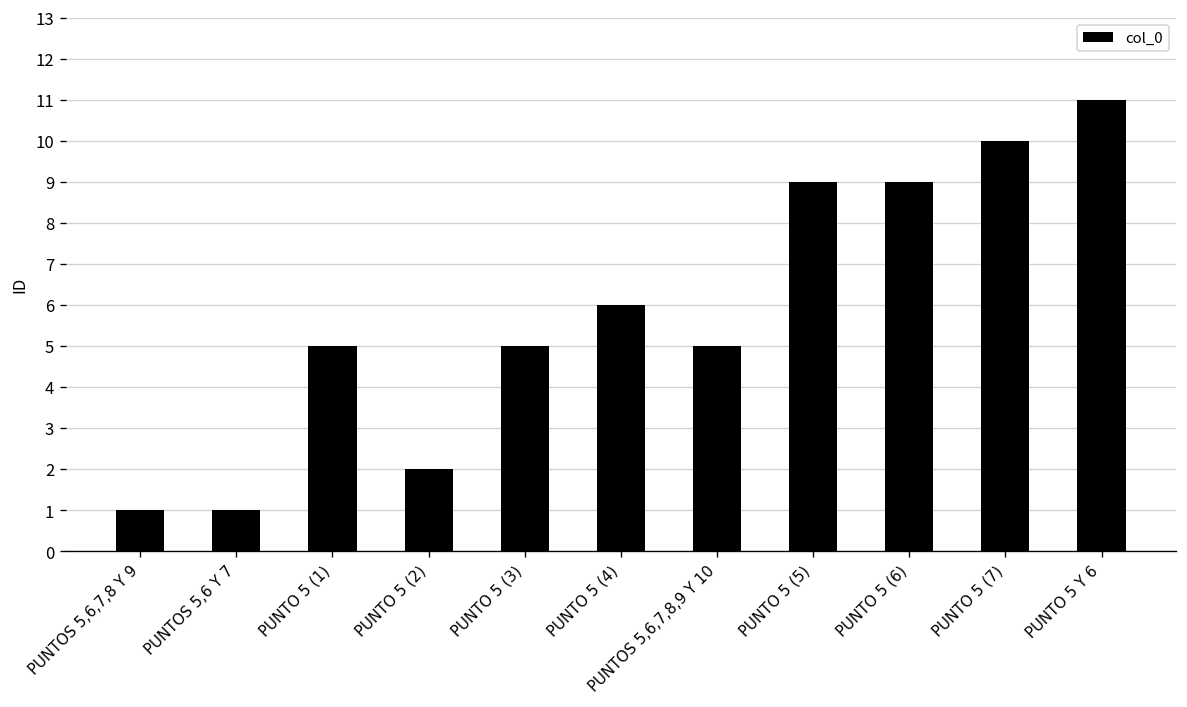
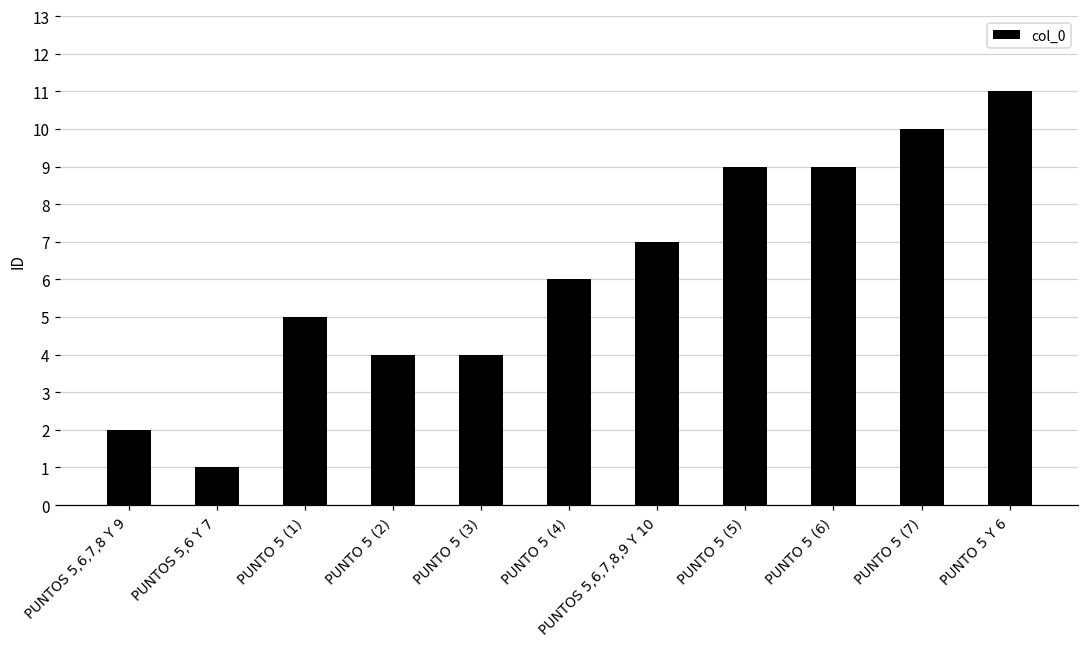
PUNTOS 5,6,7,8 Y 9: 1 -> 2
PUNTO 5 (2): 2 -> 4
PUNTO 5 (3): 5 -> 4
PUNTOS 5,6,7,8,9 Y 10: 5 -> 7
